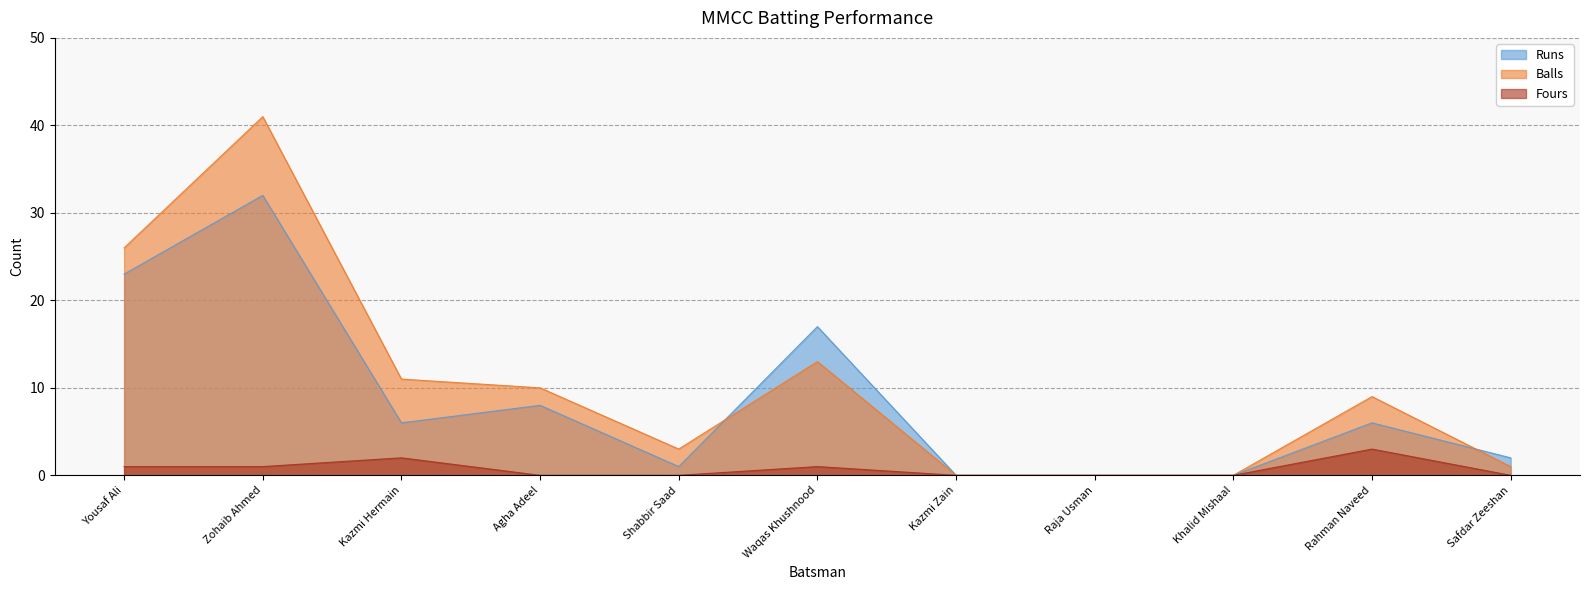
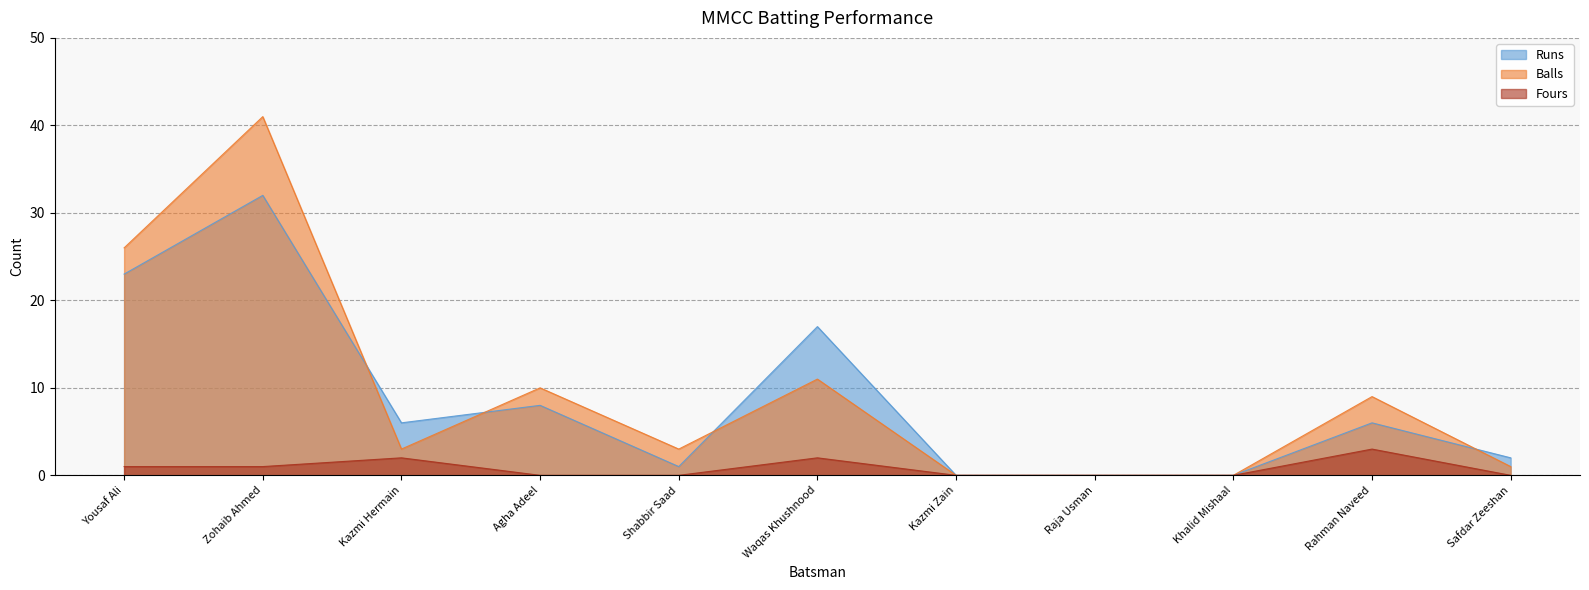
Balls, Kazmi Hermain: 11 -> 3
Balls, Waqas Khushnood: 13 -> 11
Fours, Waqas Khushnood: 1 -> 2
